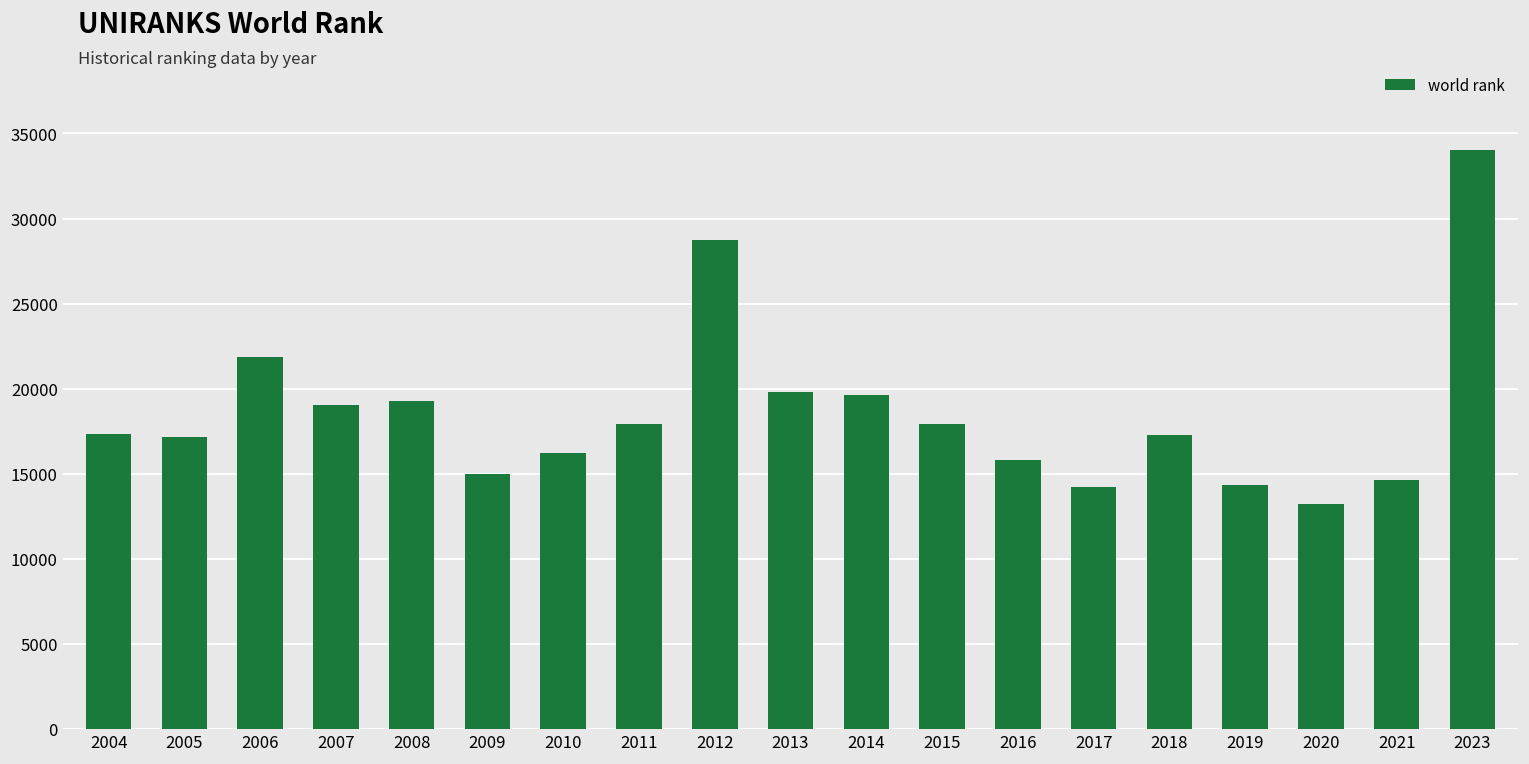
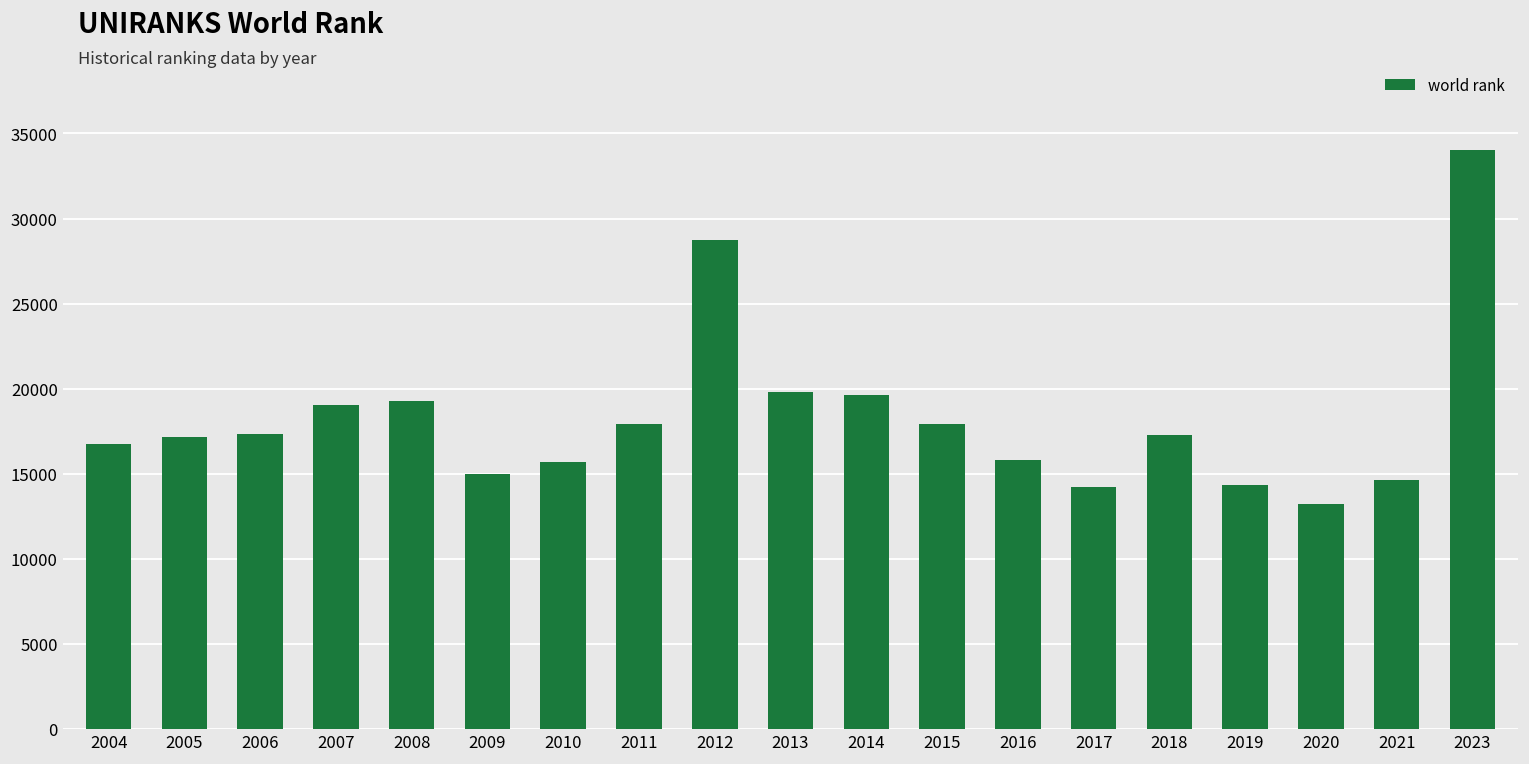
2004: 17300 -> 16700
2006: 21900 -> 17400
2010: 16200 -> 15700
